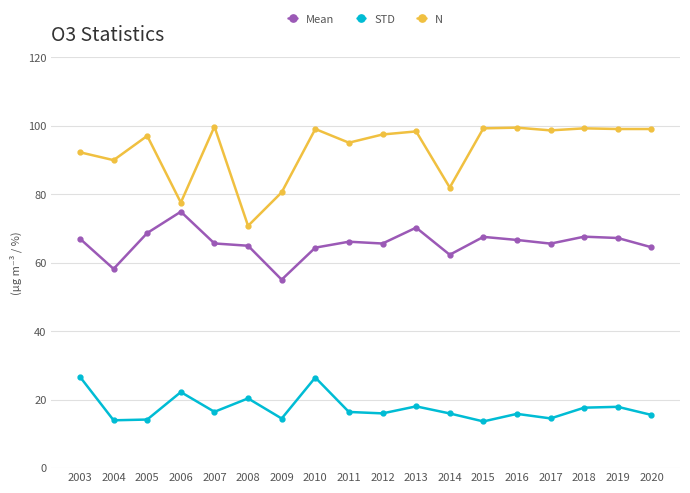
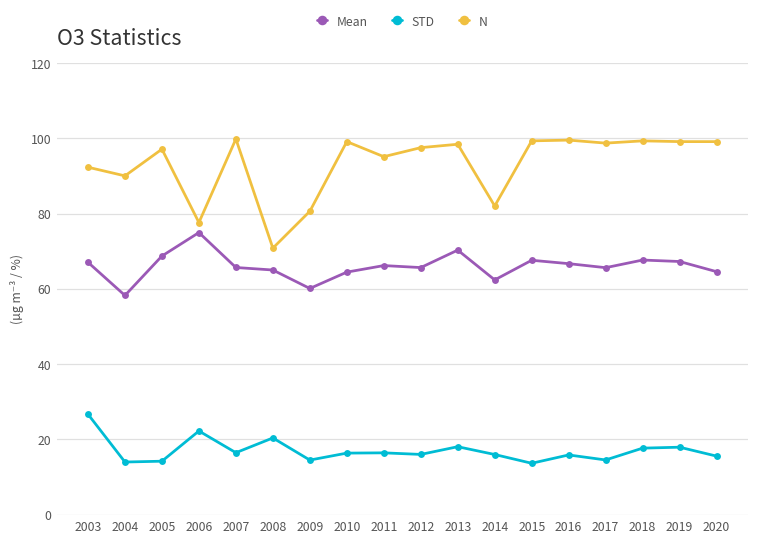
Mean, 2009: 55 -> 60
STD, 2010: 26 -> 16
